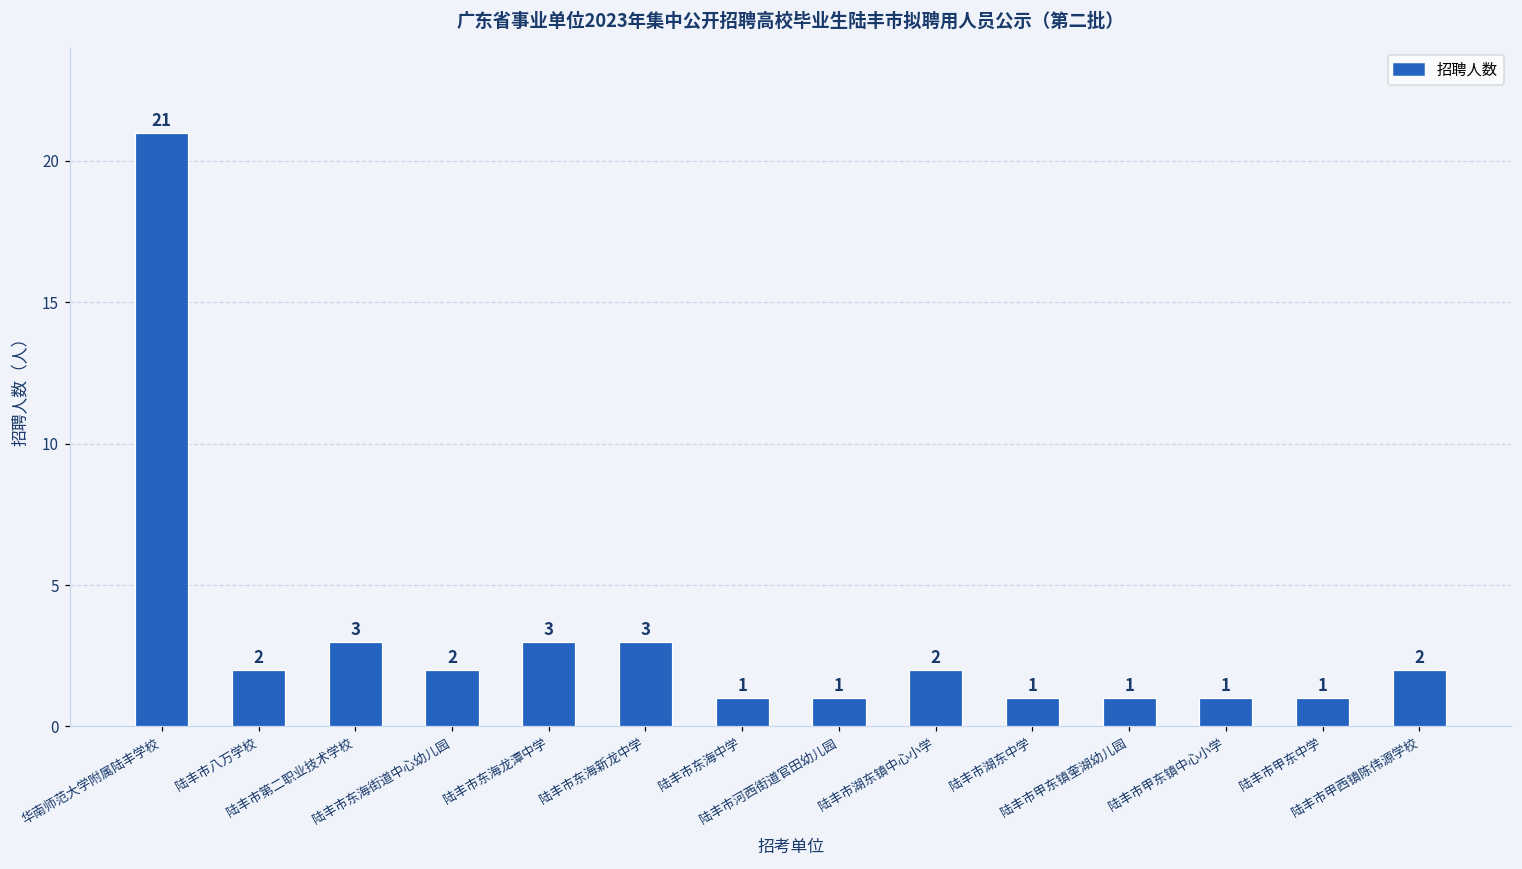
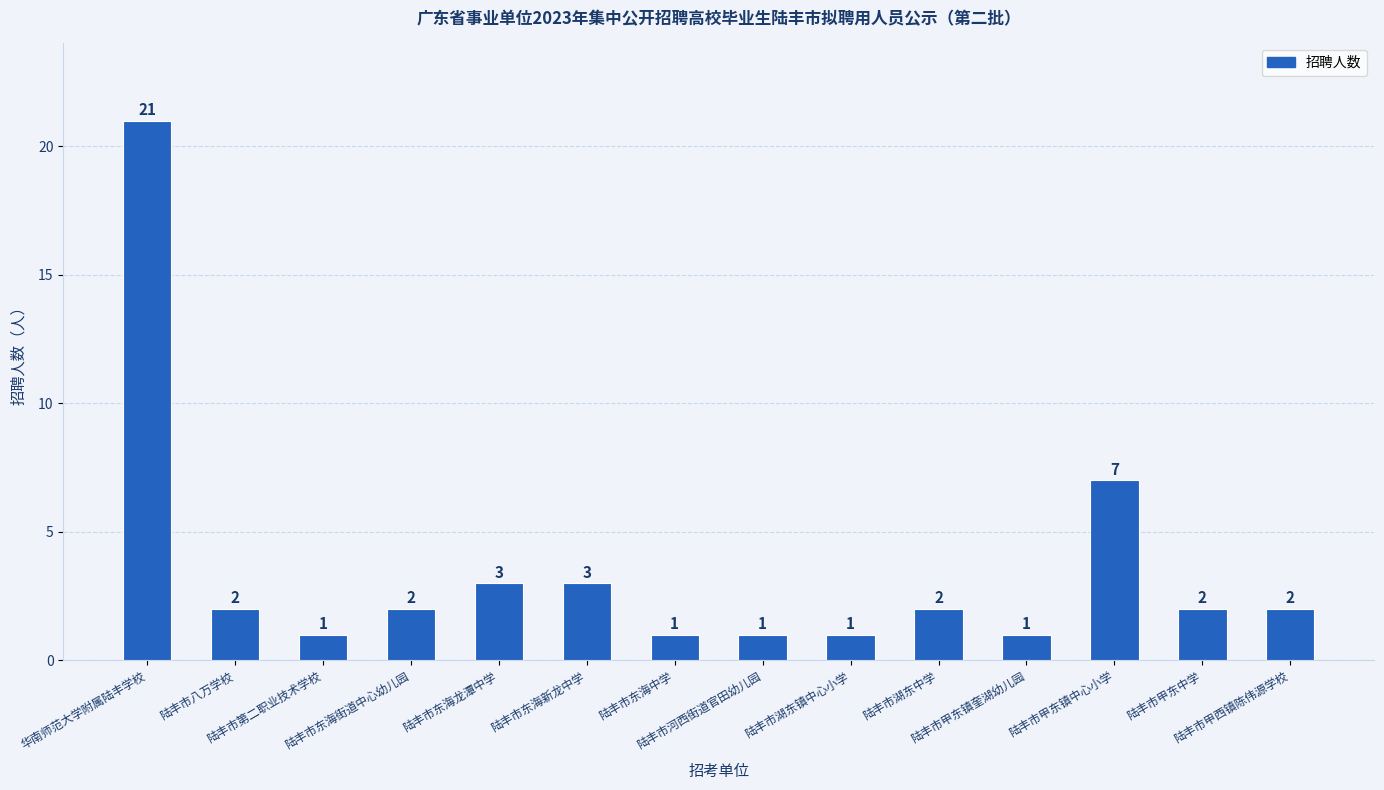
陆丰市第二职业技术学校: 3 -> 1
陆丰市湖东镇中心小学: 2 -> 1
陆丰市湖东中学: 1 -> 2
陆丰市甲东镇中心小学: 1 -> 7
陆丰市甲东中学: 1 -> 2
